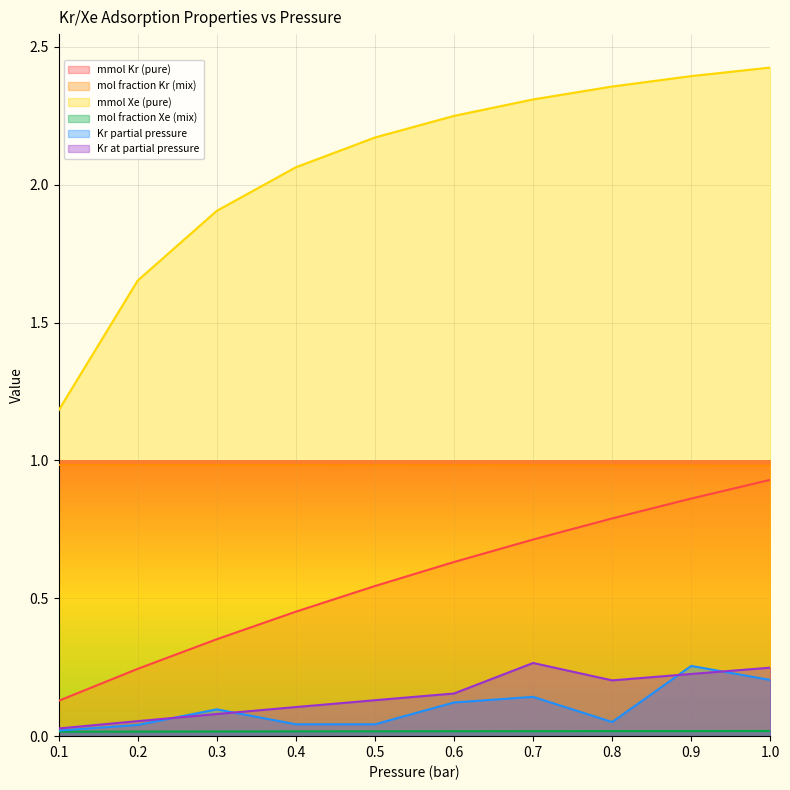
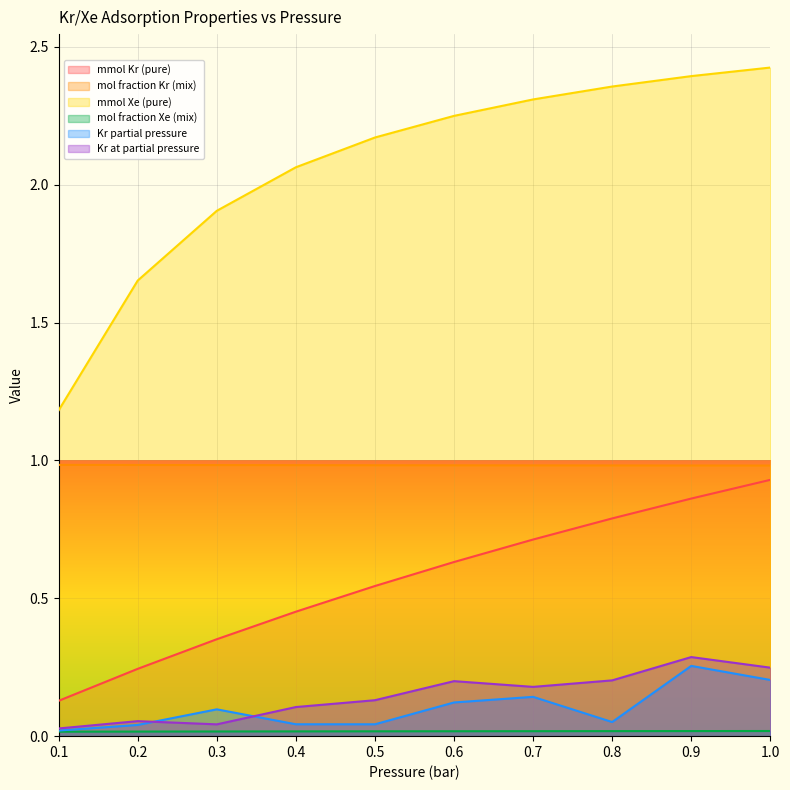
Kr at partial pressure, 0.3: 0.08 -> 0.04
Kr at partial pressure, 0.6: 0.15 -> 0.20
Kr at partial pressure, 0.7: 0.27 -> 0.18
Kr at partial pressure, 0.9: 0.23 -> 0.29
